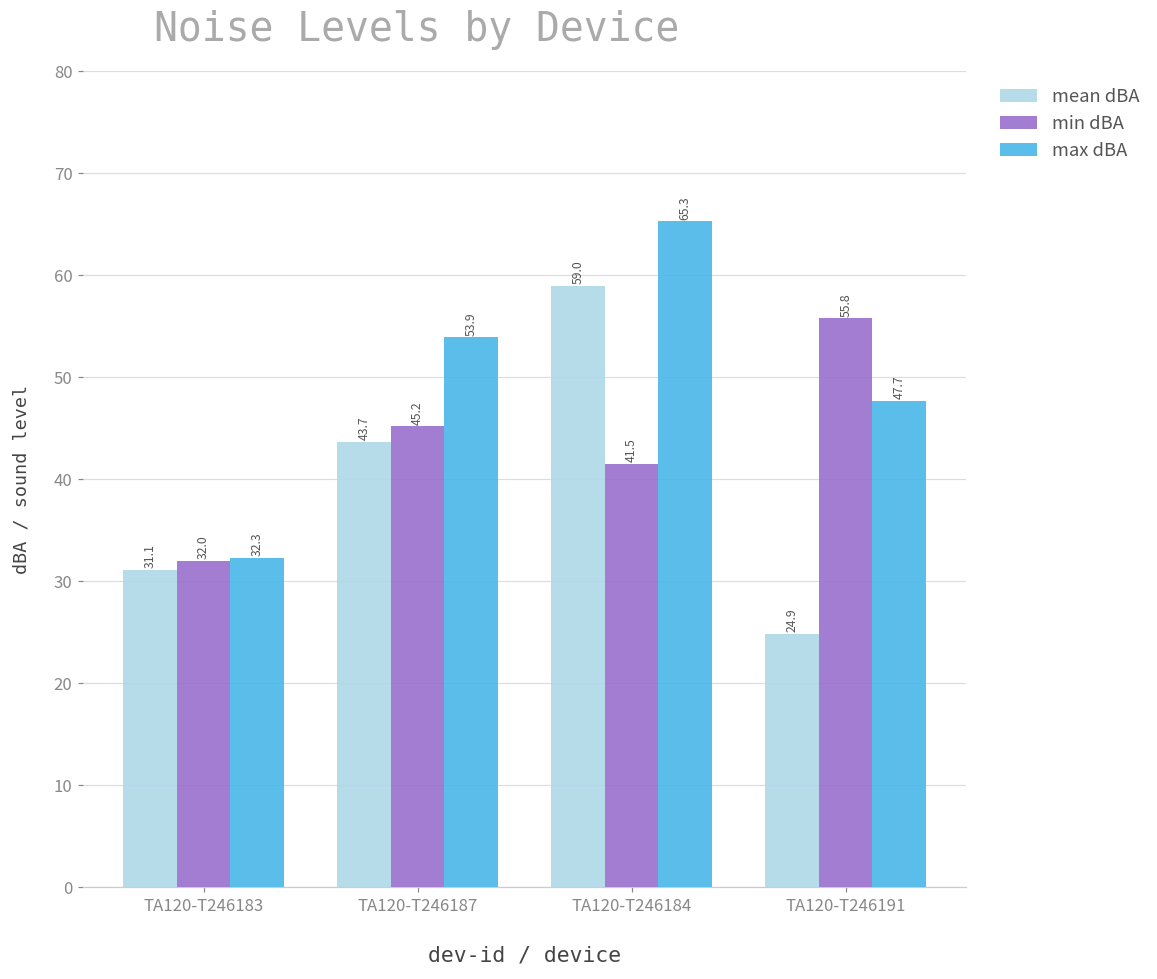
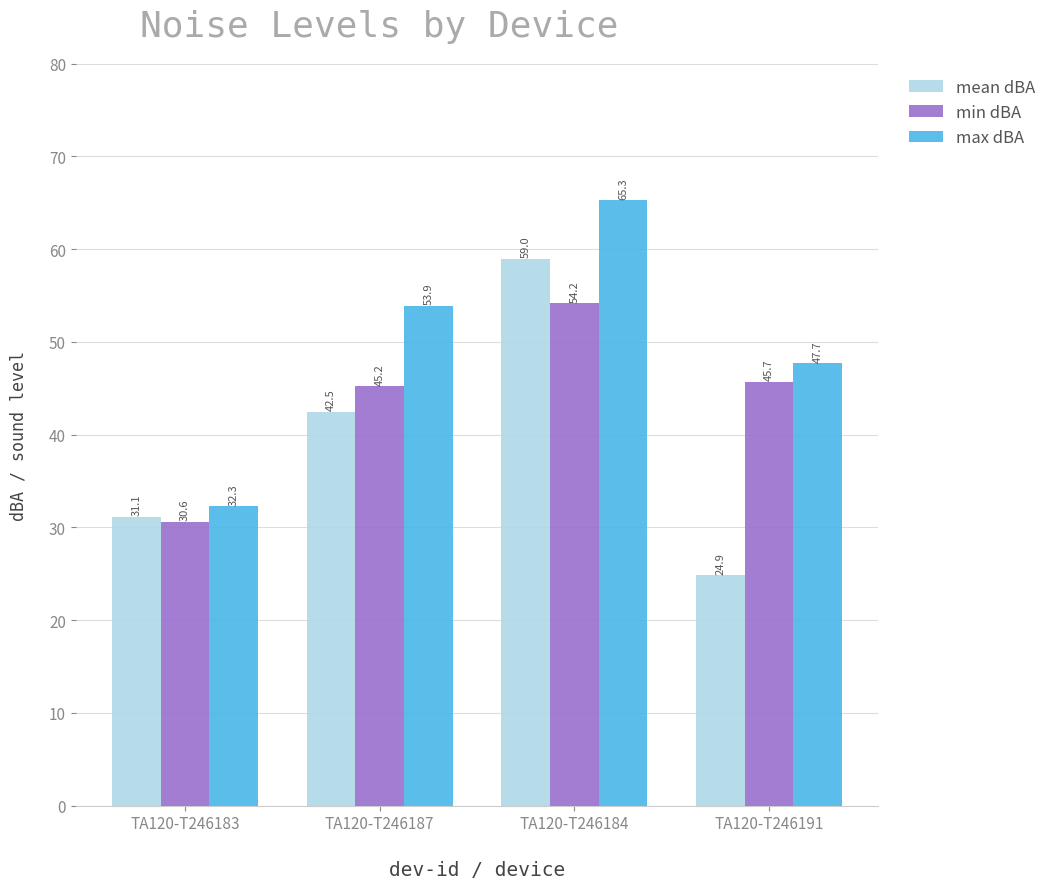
min dBA, TA120-T246183: 32.0 -> 30.6
mean dBA, TA120-T246187: 43.7 -> 42.5
min dBA, TA120-T246184: 41.5 -> 54.2
min dBA, TA120-T246191: 55.8 -> 45.7
